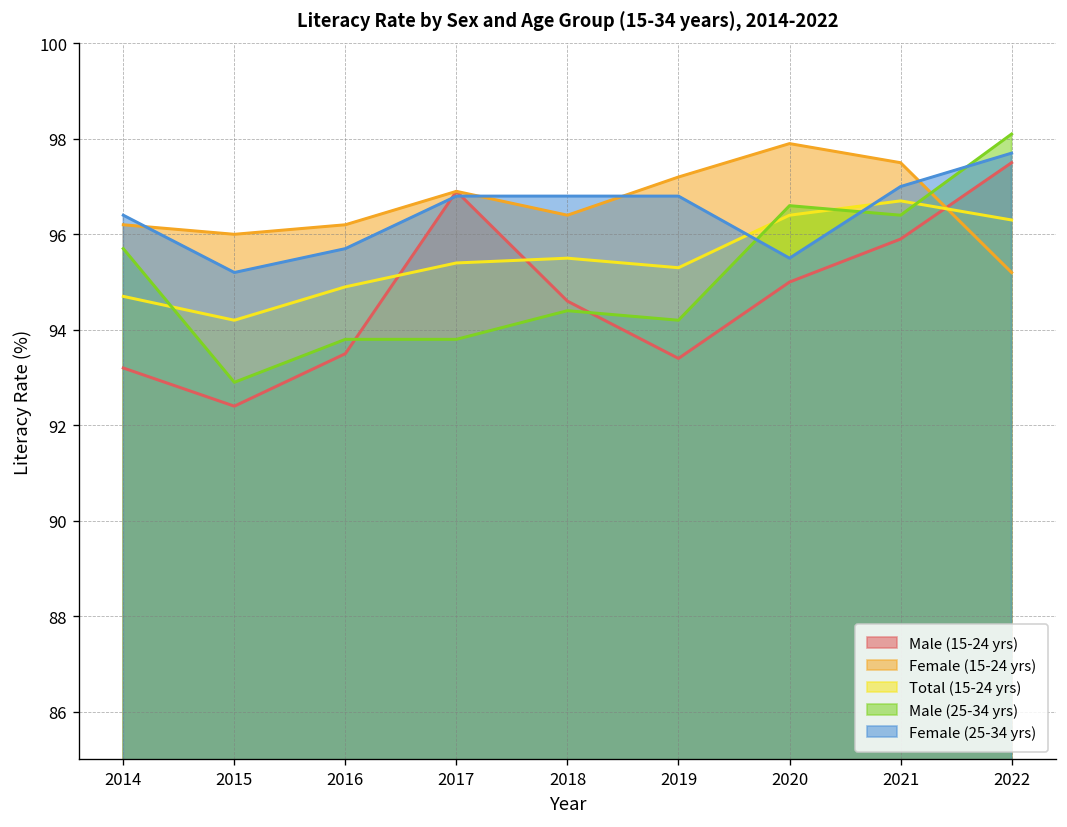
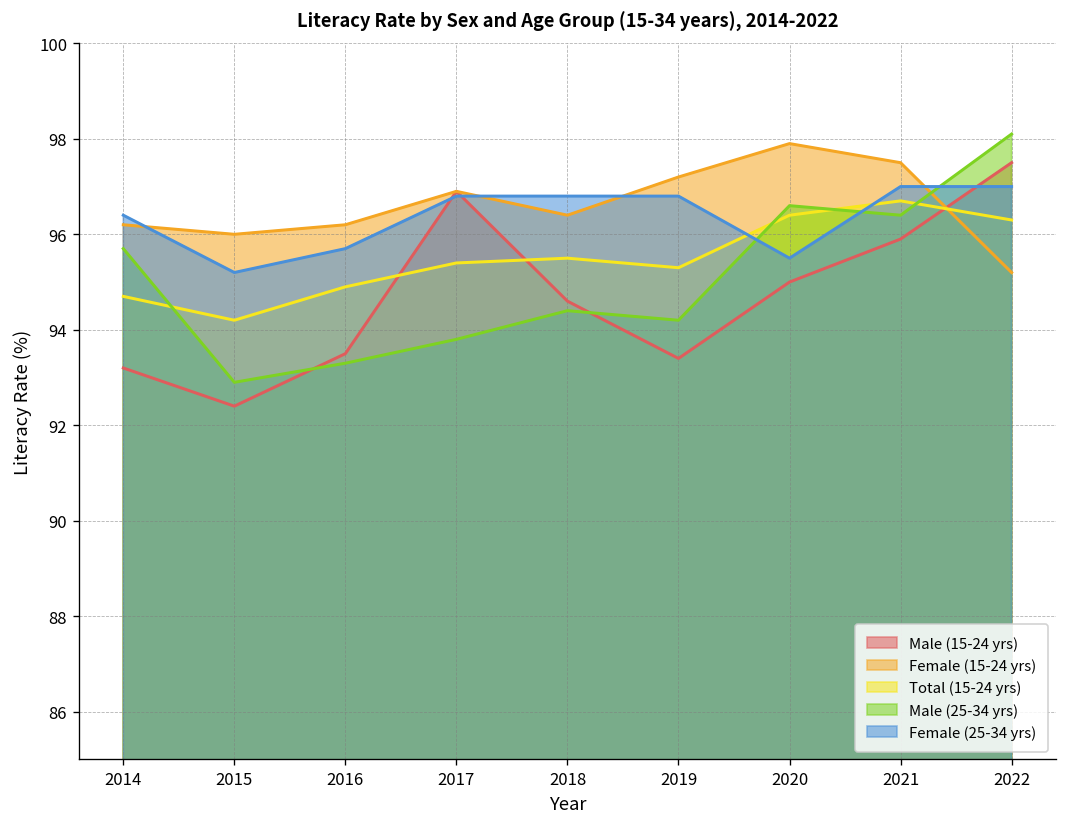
Male (25-34 yrs), 2016: 93.8 -> 93.3
Female (25-34 yrs), 2022: 97.7 -> 97.0
